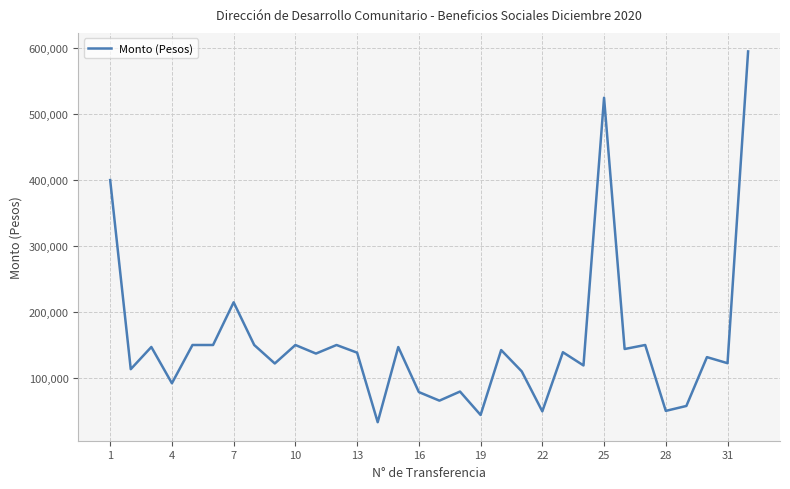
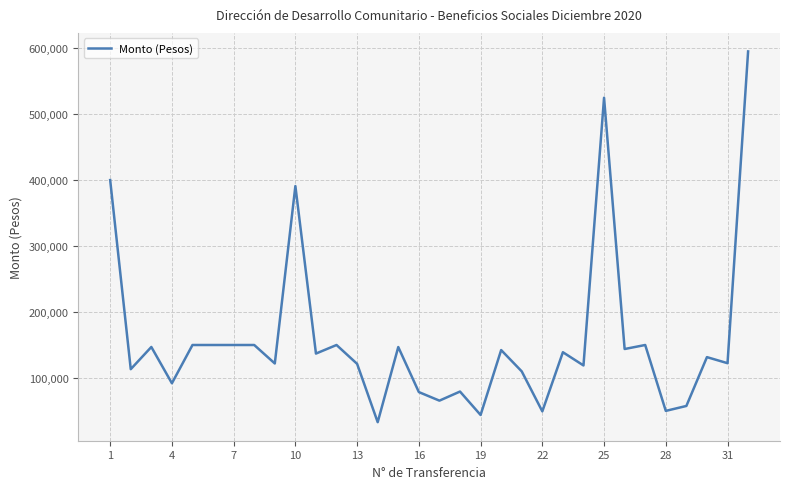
7: 210,000 -> 150,000
10: 150,000 -> 390,000
13: 140,000 -> 120,000
